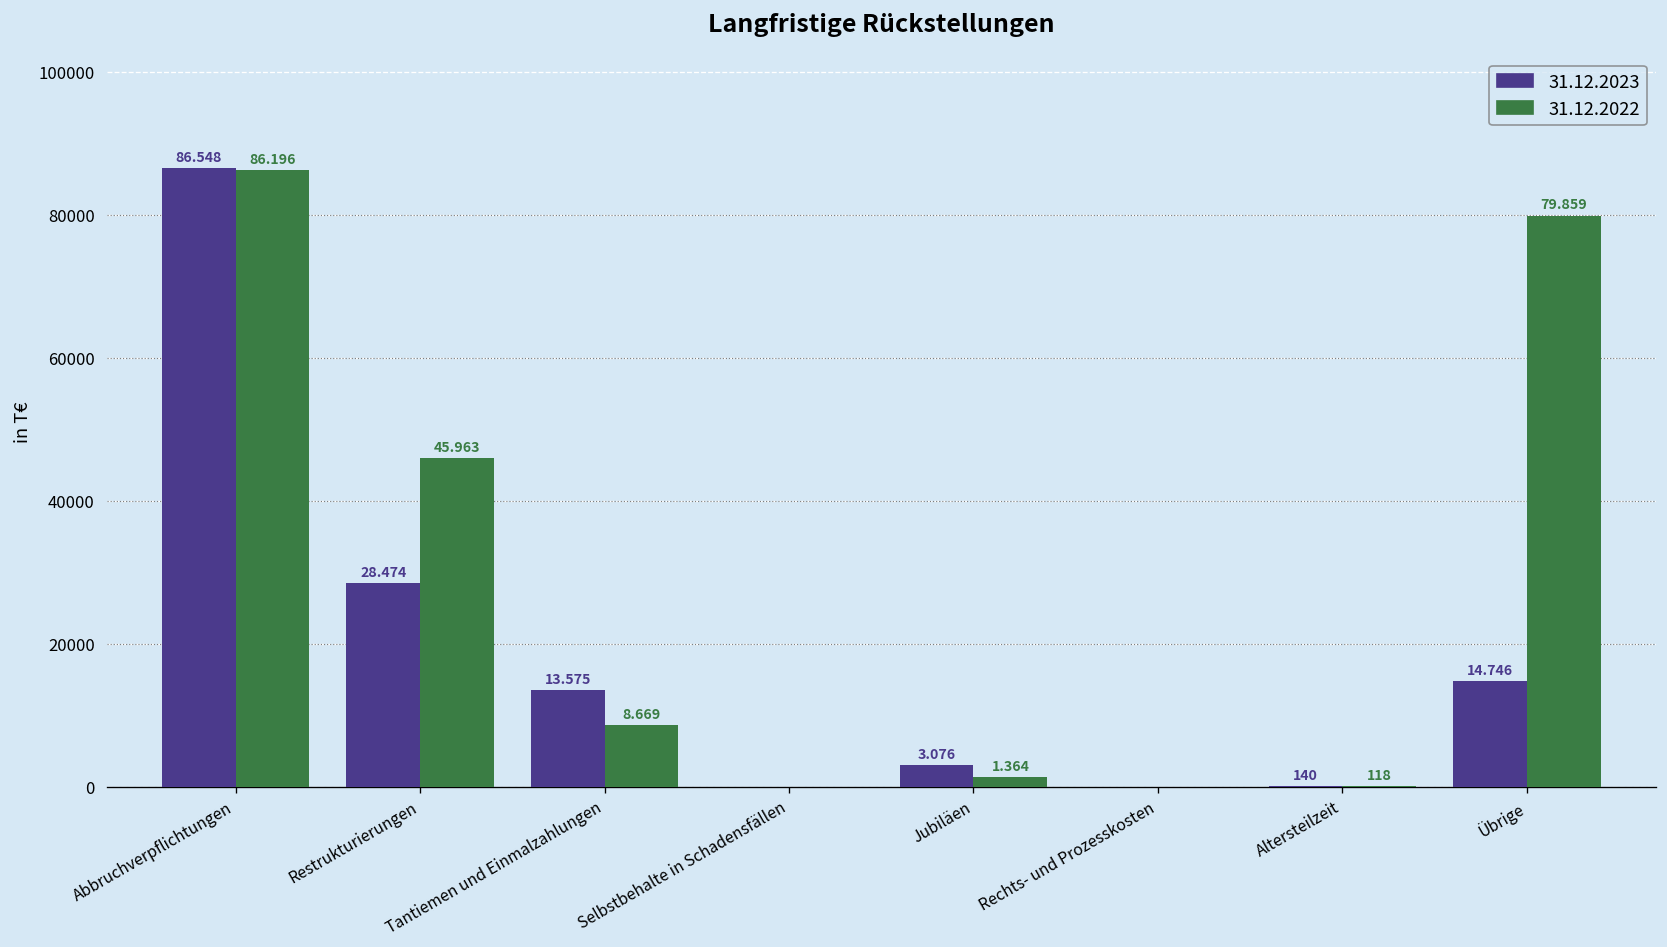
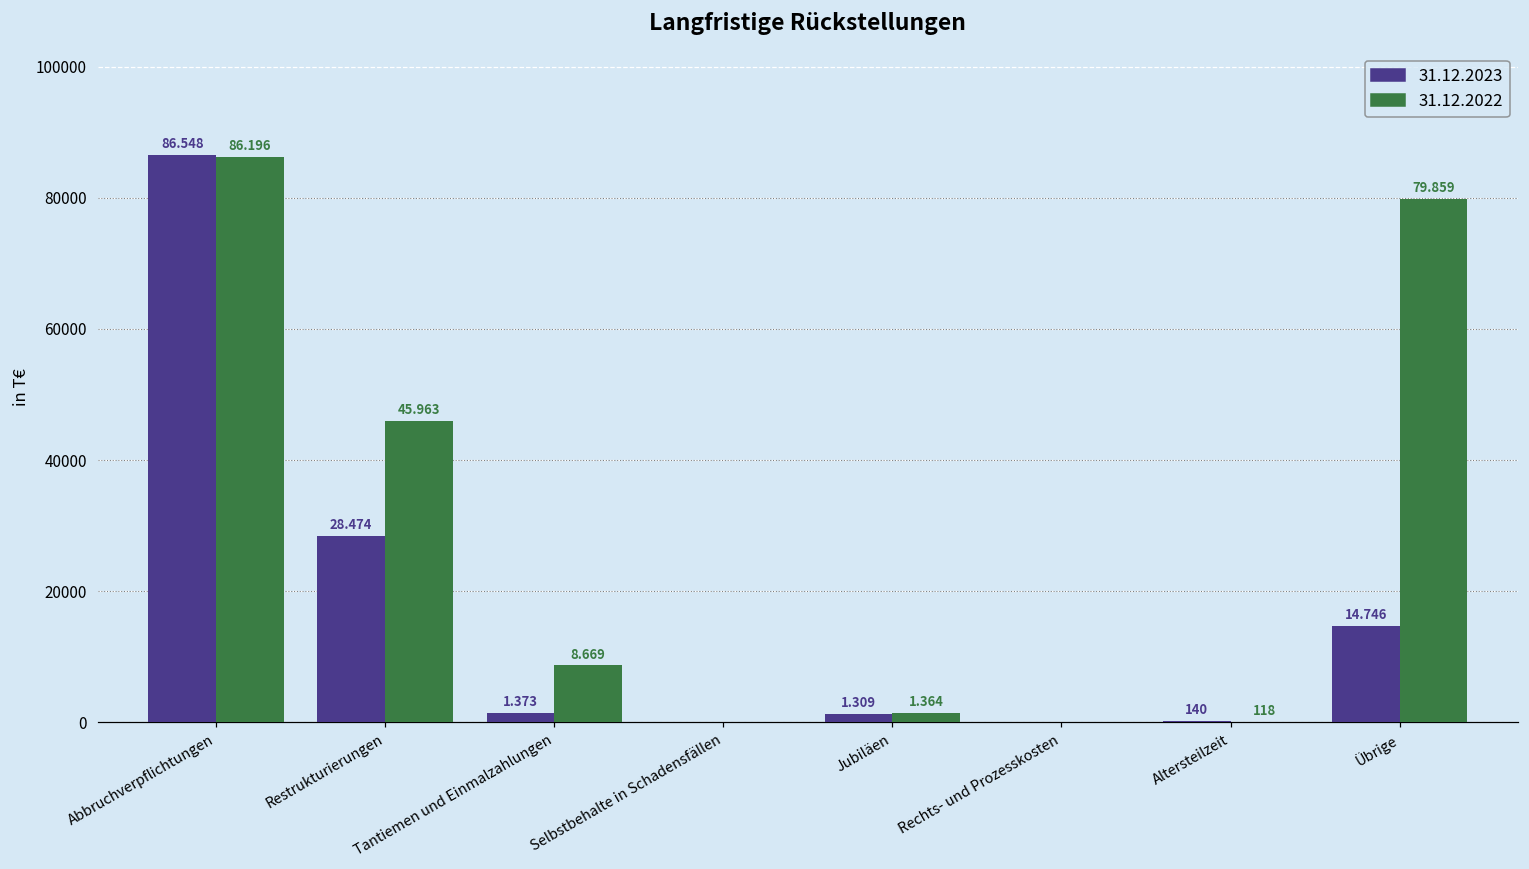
31.12.2023, Tantiemen und Einmalzahlungen: 13.575 -> 1.373
31.12.2023, Jubiläen: 3.076 -> 1.309
